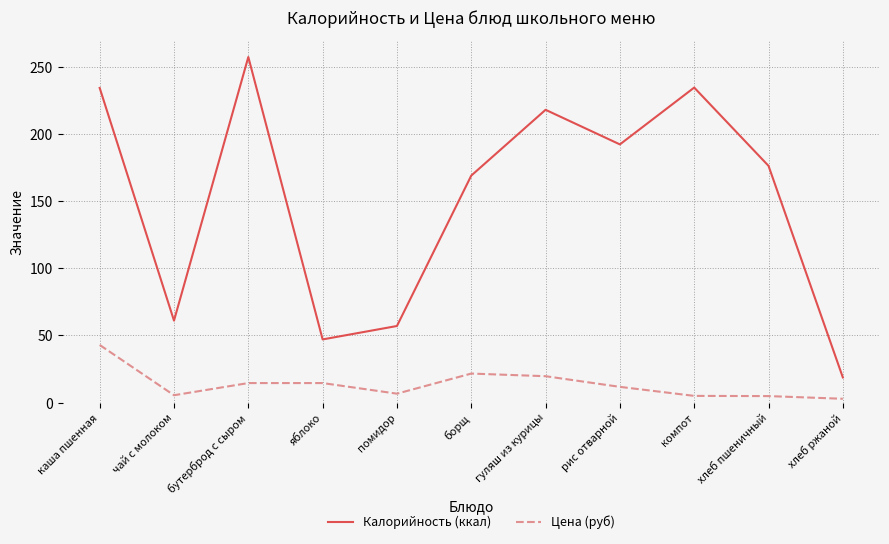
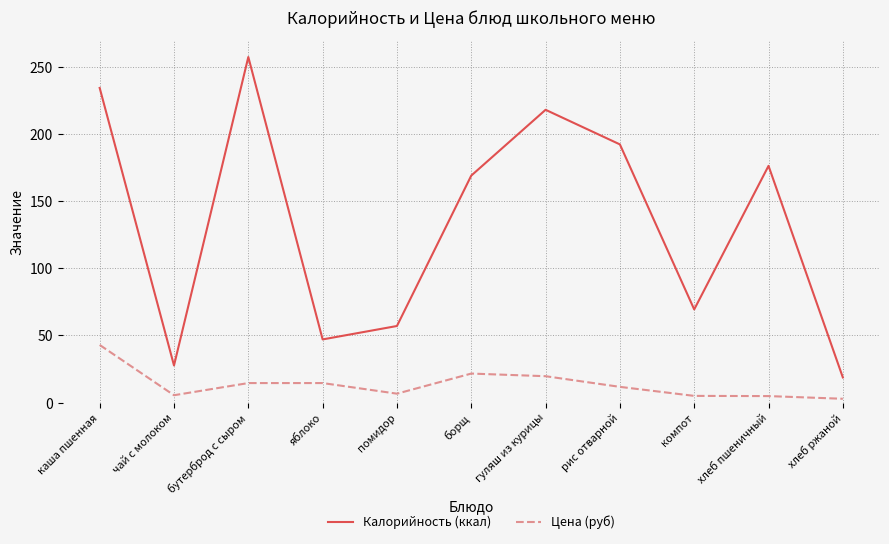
Калорийность (ккал), чай с молоком: 61 -> 28
Калорийность (ккал), компот: 235 -> 69
